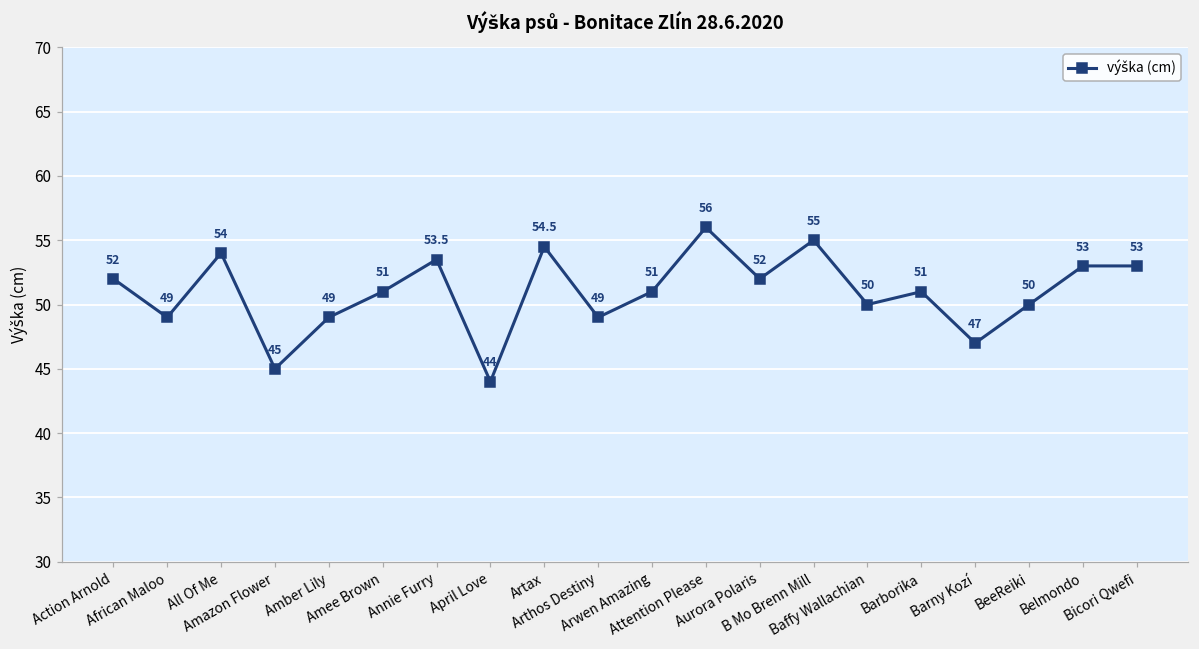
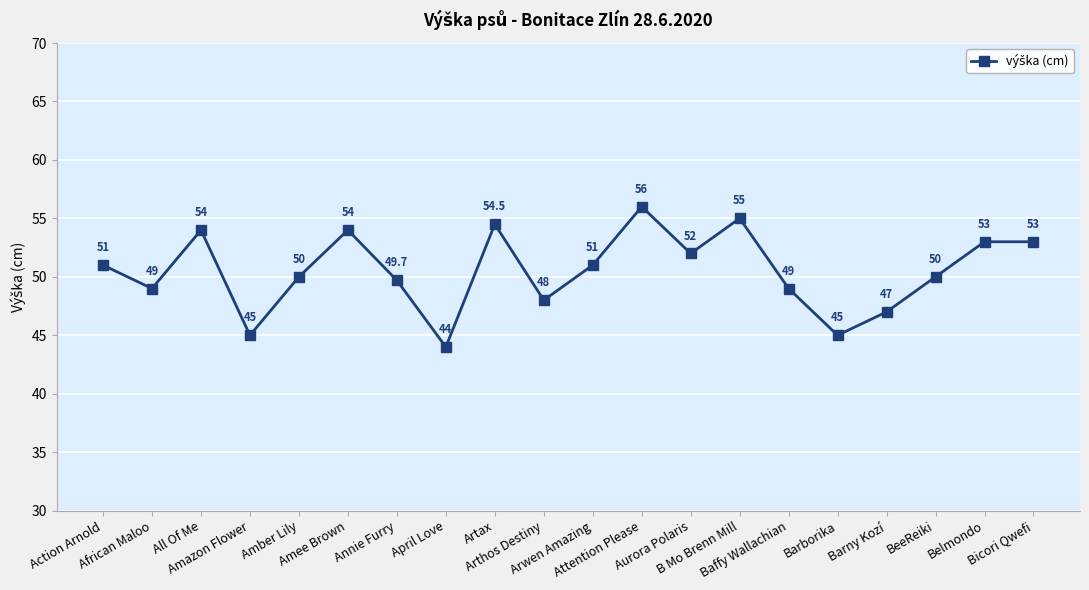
Action Arnold: 52 -> 51
Amber Lily: 49 -> 50
Amee Brown: 51 -> 54
Annie Furry: 53.5 -> 49.7
Arthos Destiny: 49 -> 48
Baffy Wallachian: 50 -> 49
Barborika: 51 -> 45
